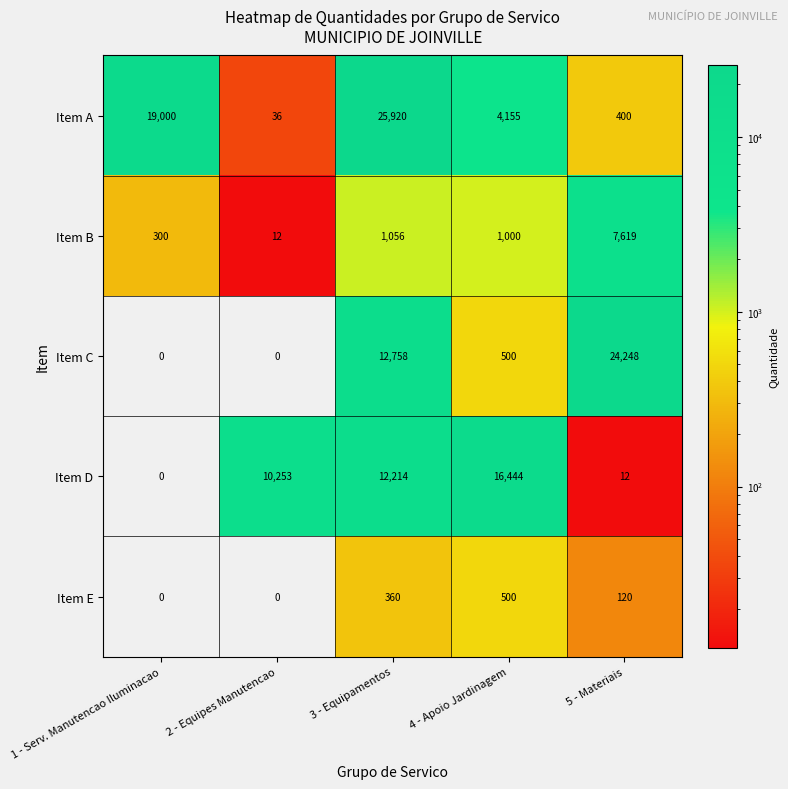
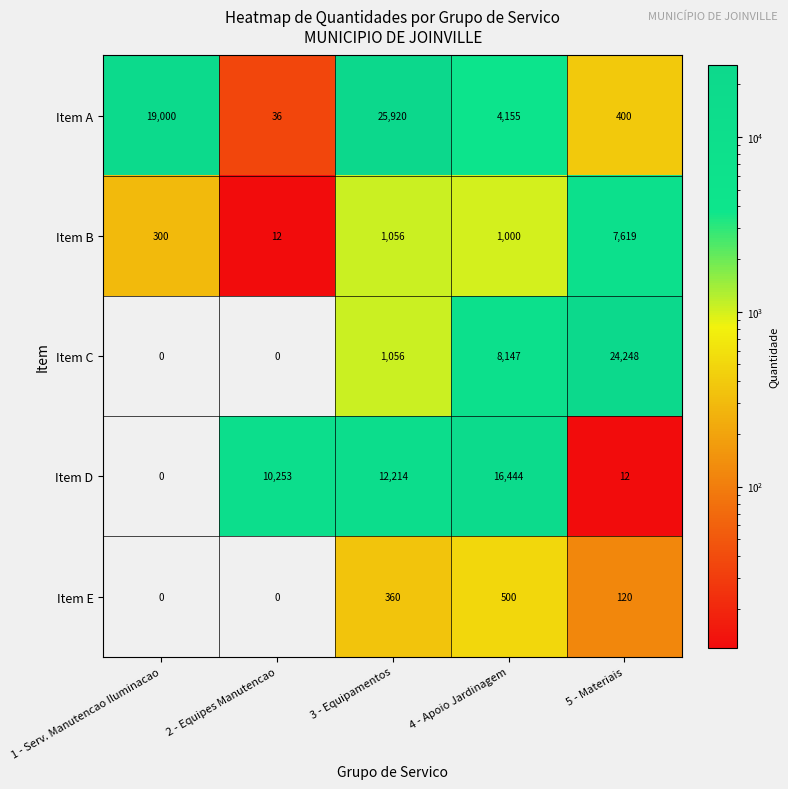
Item C, 3 - Equipamentos: 12,758 -> 1,056
Item C, 4 - Apoio Jardinagem: 500 -> 8,147
